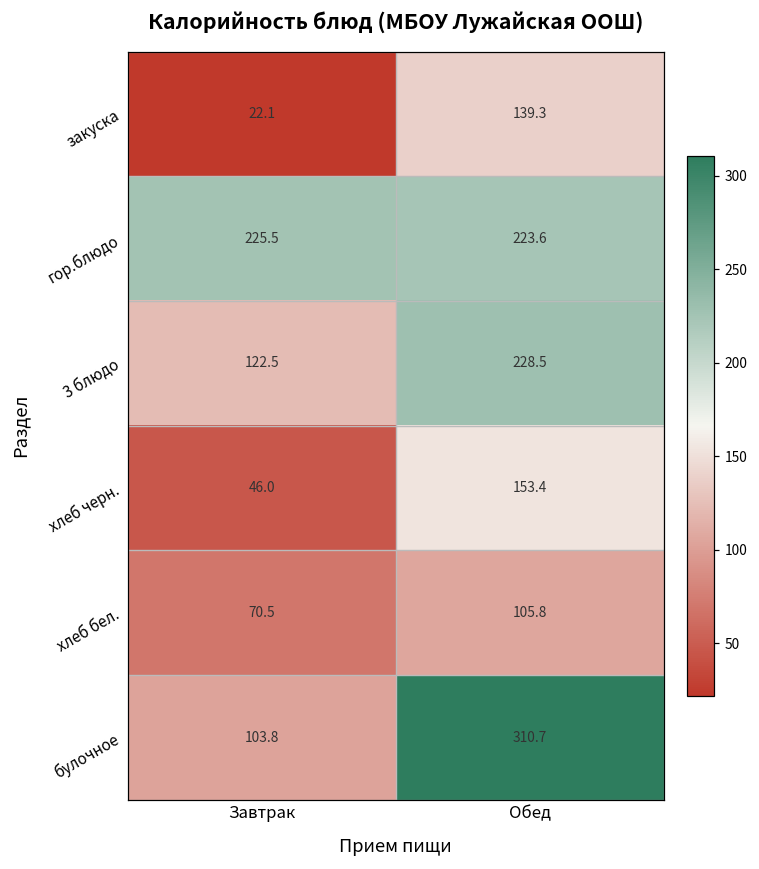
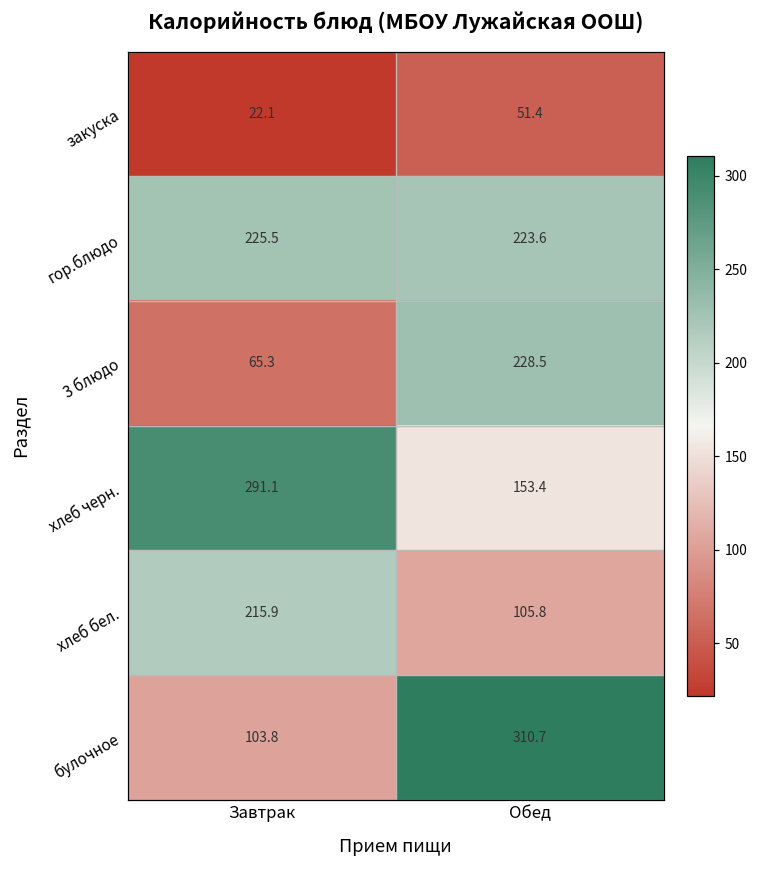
закуска, Обед: 139.3 -> 51.4
3 блюдо, Завтрак: 122.5 -> 65.3
хлеб черн., Завтрак: 46.0 -> 291.1
хлеб бел., Завтрак: 70.5 -> 215.9
